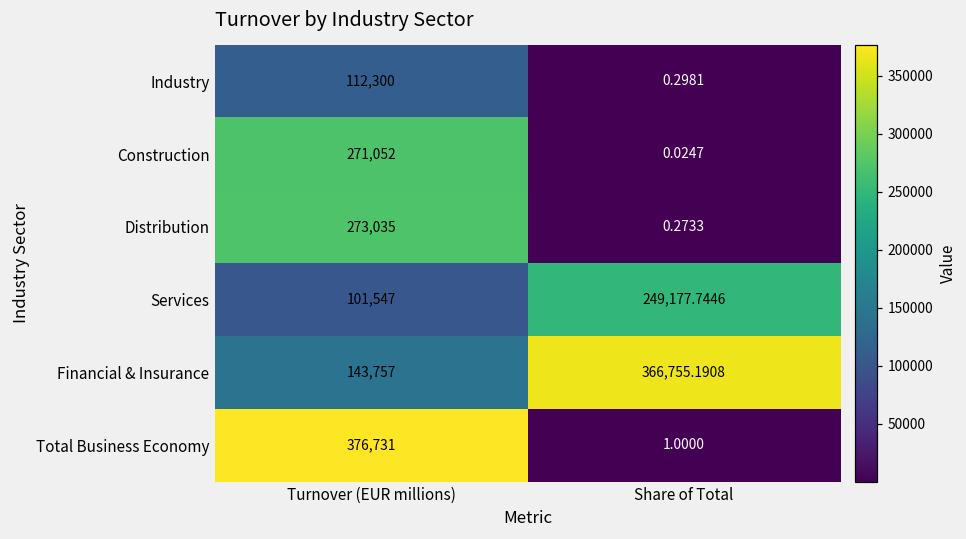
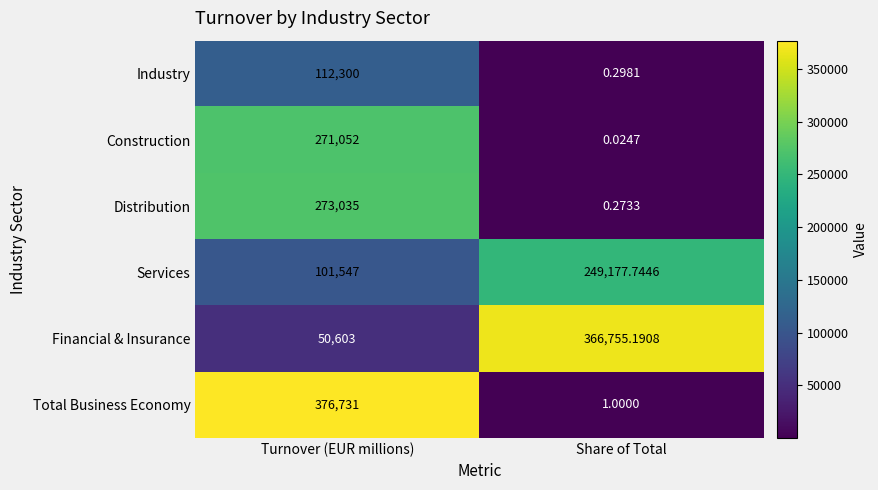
Financial & Insurance, Turnover (EUR millions): 143,757 -> 50,603
